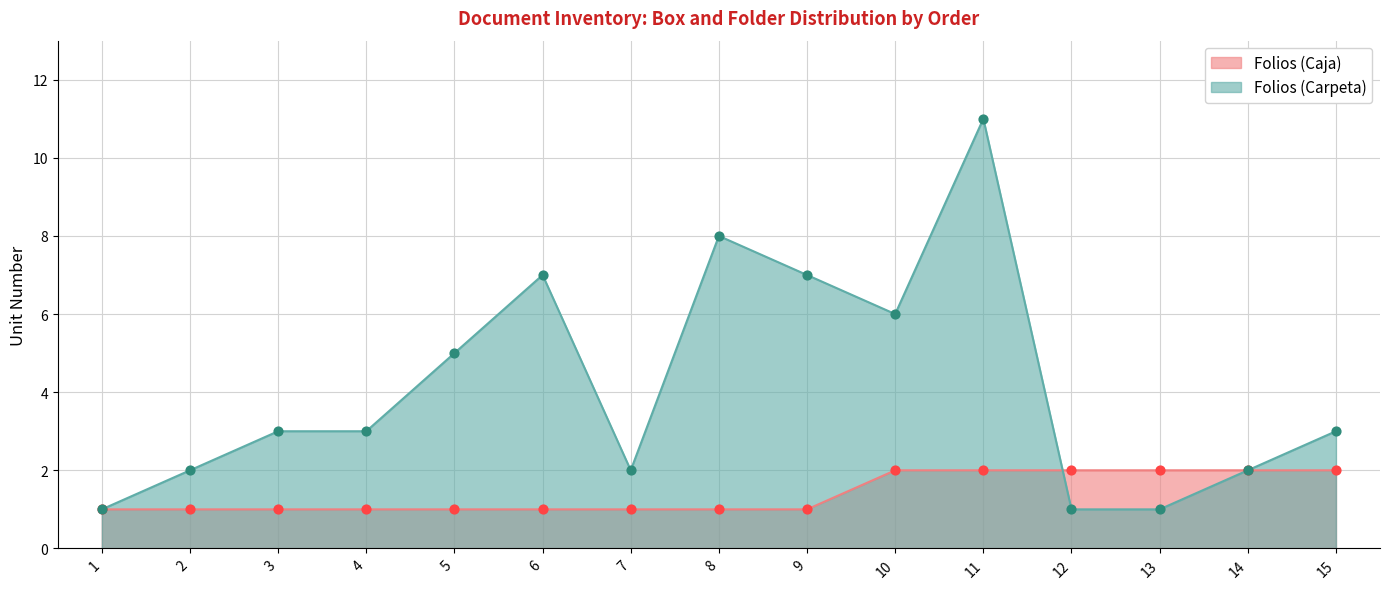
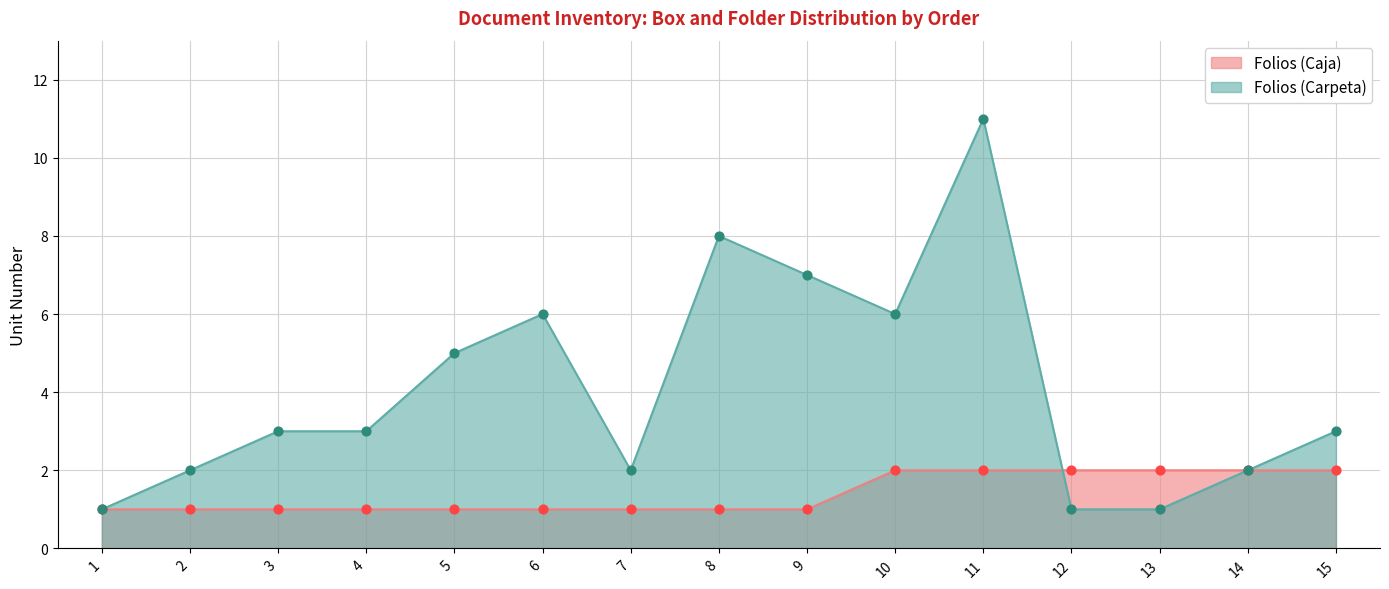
Folios (Carpeta), 6: 7 -> 6
